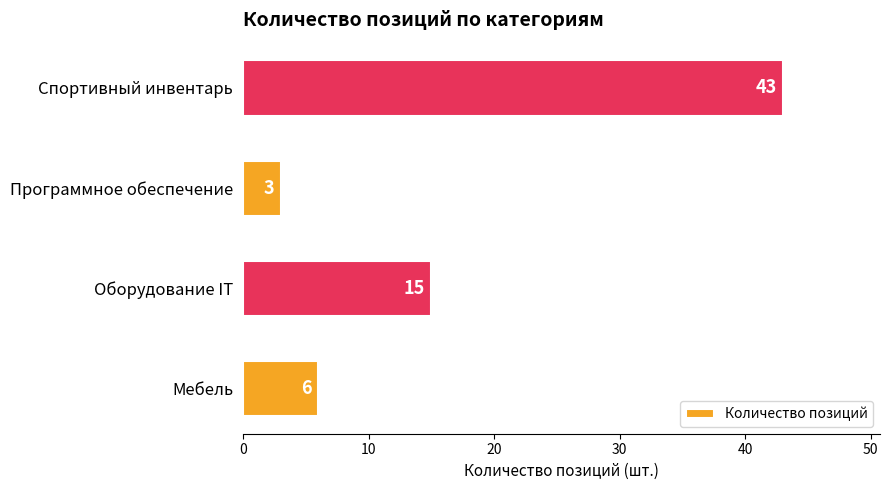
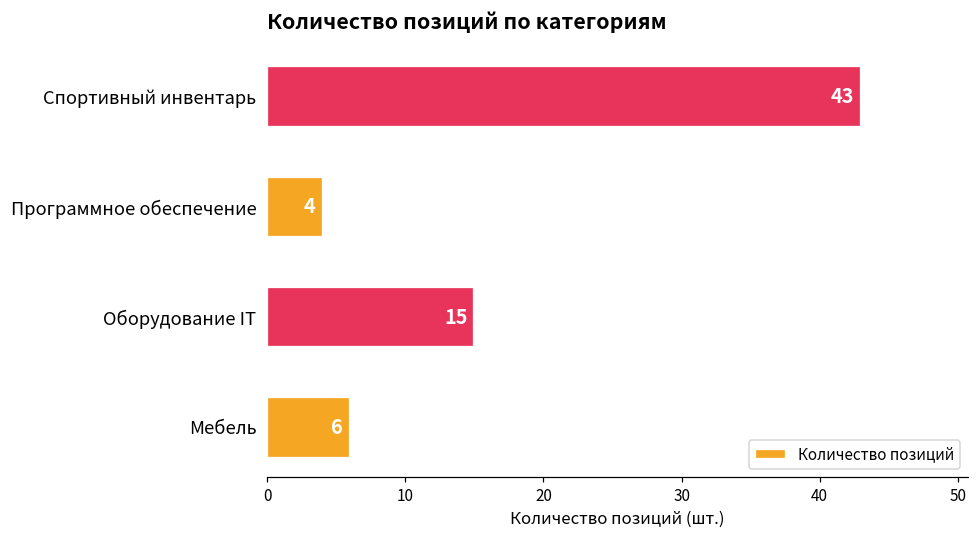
Программное обеспечение: 3 -> 4
